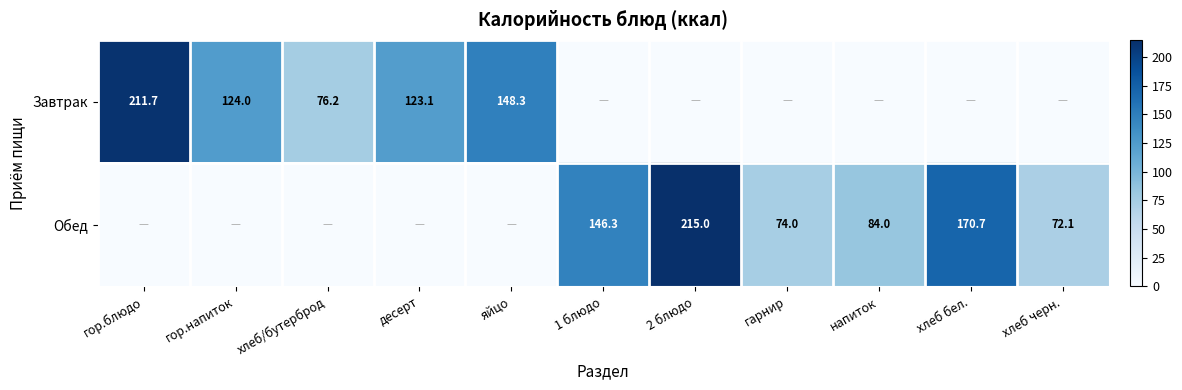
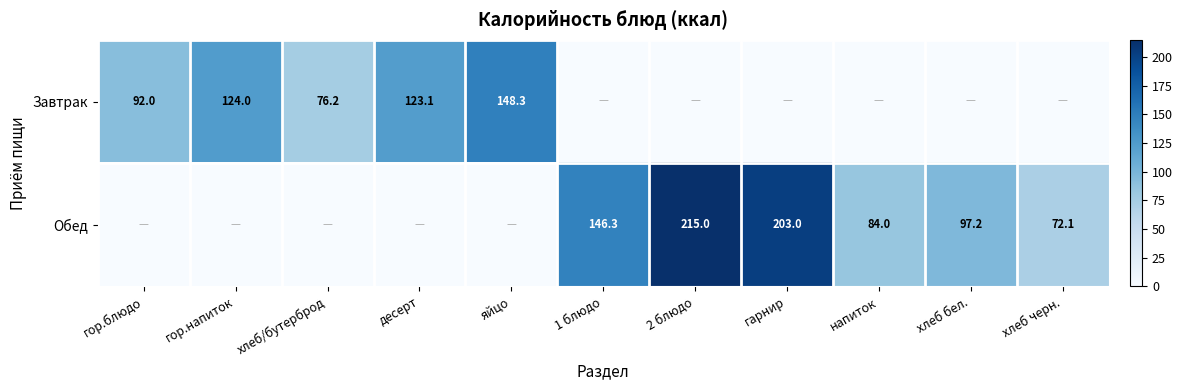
Завтрак, гор.блюдо: 211.7 -> 92.0
Обед, гарнир: 74.0 -> 203.0
Обед, хлеб бел.: 170.7 -> 97.2
